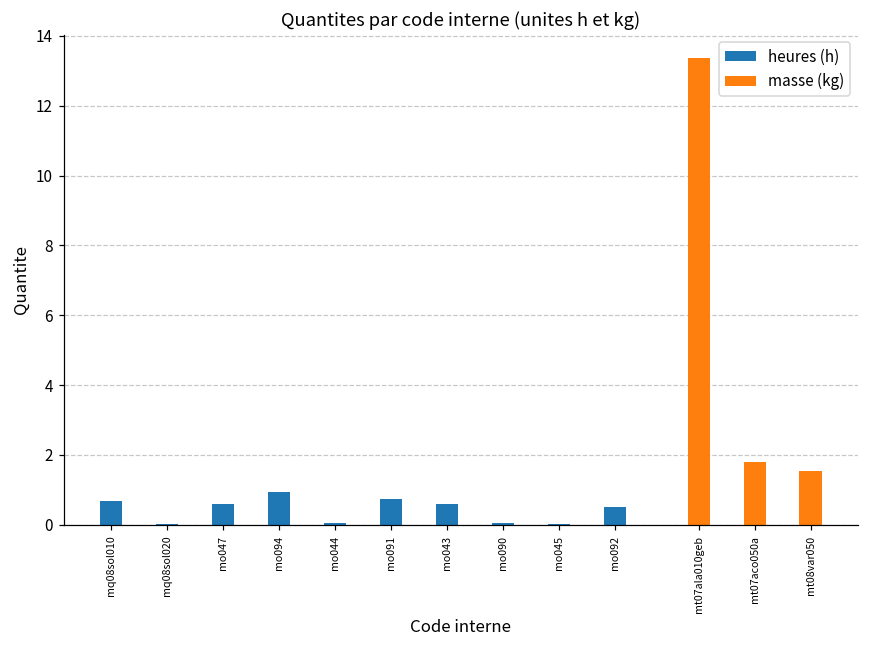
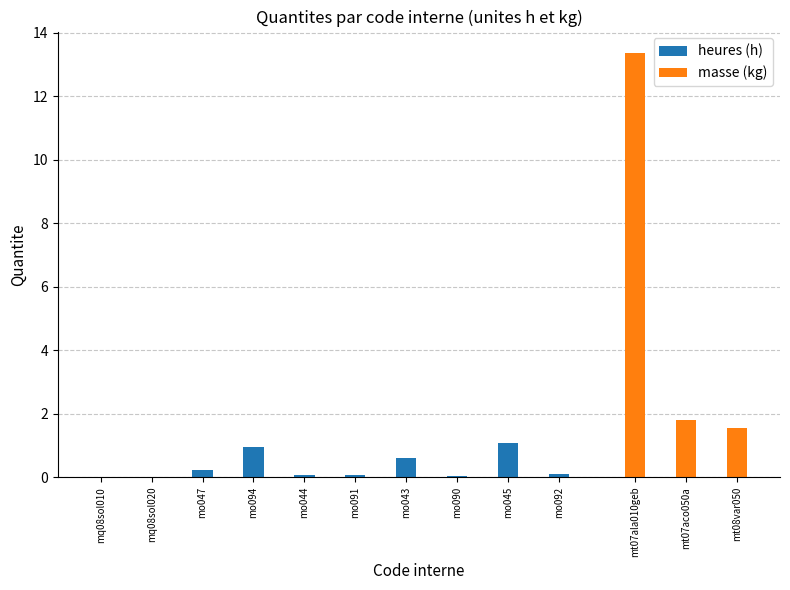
heures (h), mq08sol010: 0.7 -> 0.0
heures (h), mo047: 0.6 -> 0.2
heures (h), mo091: 0.7 -> 0.1
heures (h), mo045: 0.0 -> 1.1
heures (h), mo092: 0.5 -> 0.1
